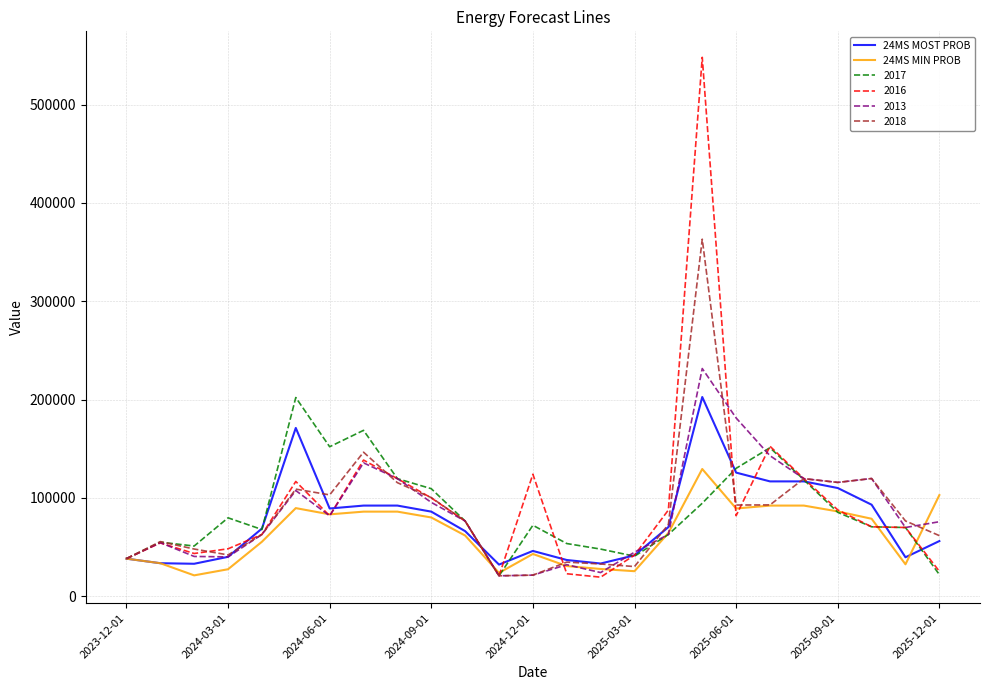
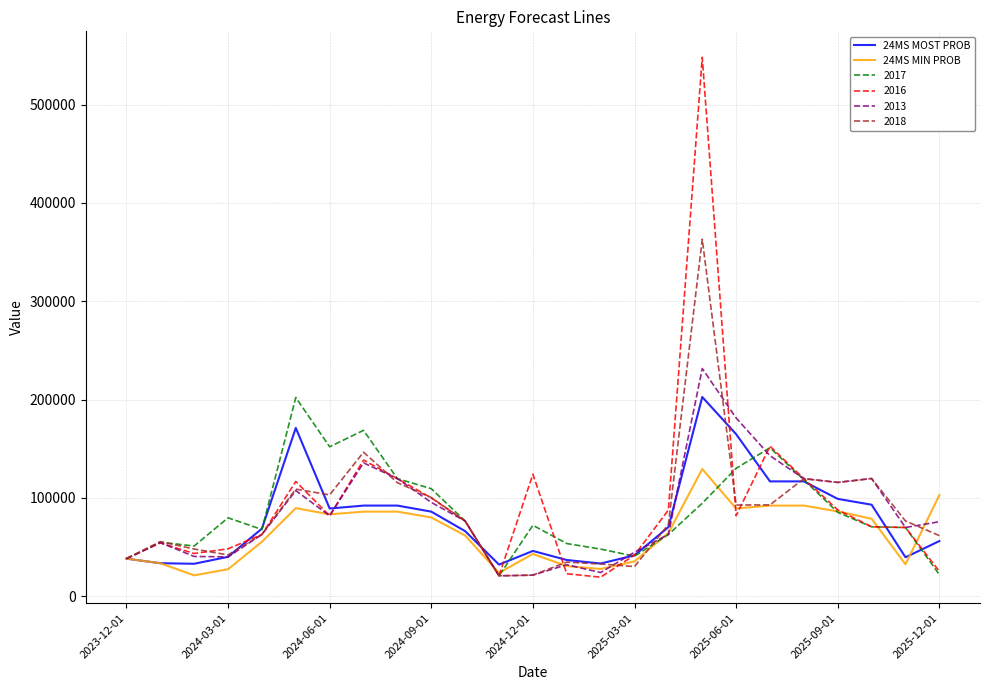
24MS MIN PROB, 2025-03-01: 30000 -> 40000
24MS MOST PROB, 2025-06-01: 130000 -> 160000
24MS MOST PROB, 2025-09-01: 110000 -> 100000
